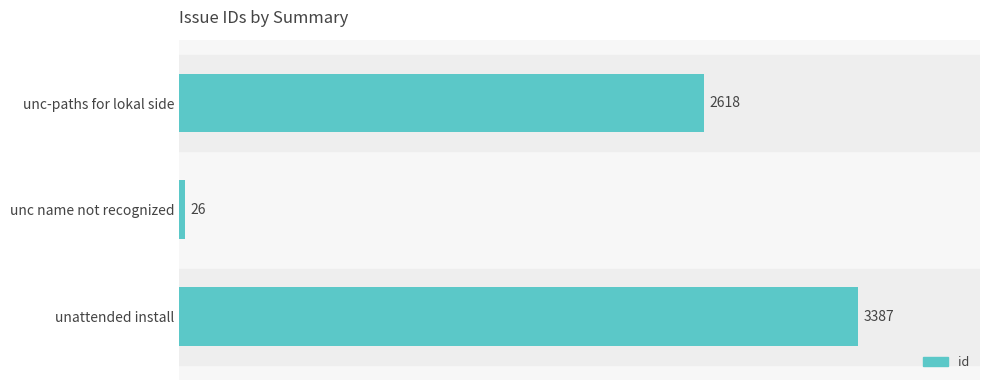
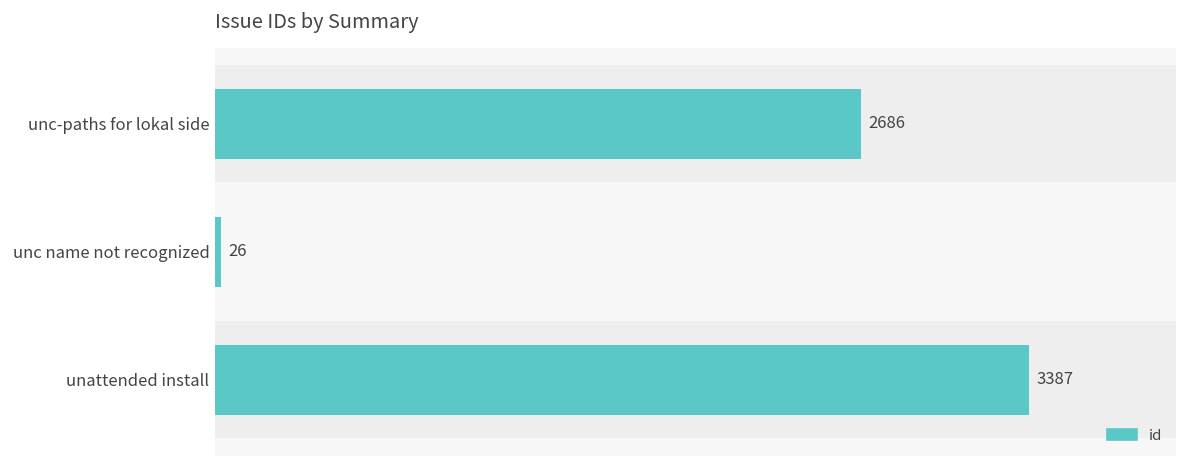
unc-paths for lokal side: 2618 -> 2686
